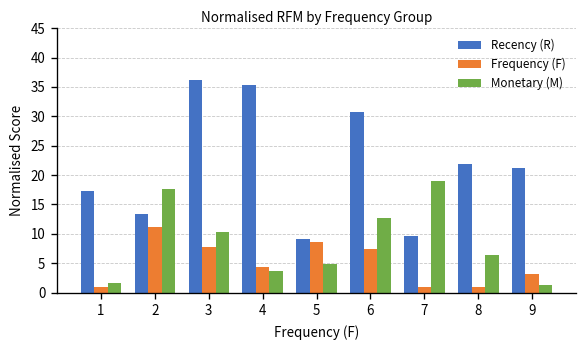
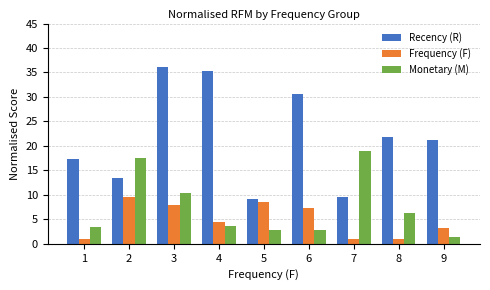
Monetary (M), 1: 2 -> 4
Frequency (F), 2: 11 -> 10
Monetary (M), 5: 5 -> 3
Monetary (M), 6: 13 -> 3
